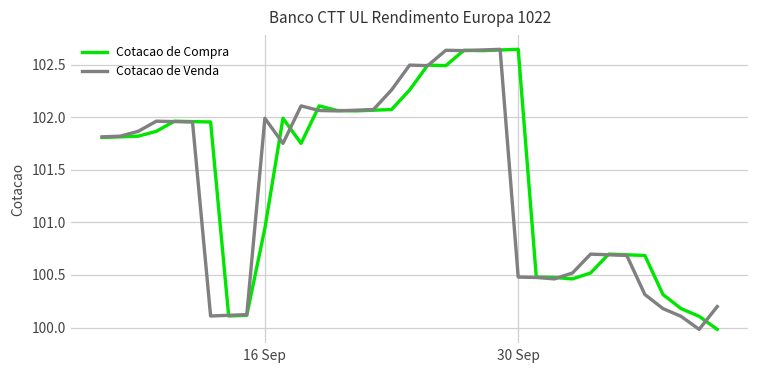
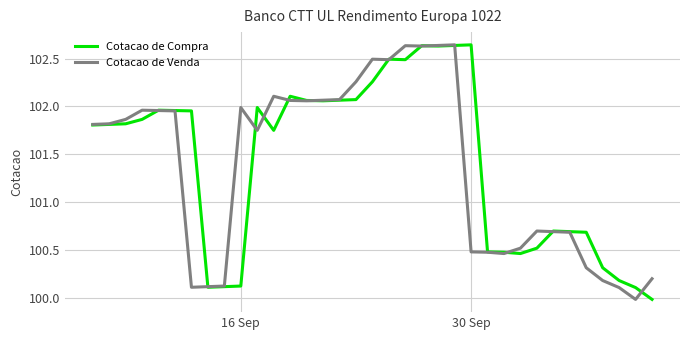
Cotacao de Compra, 16 Sep: 100.9 -> 100.1
